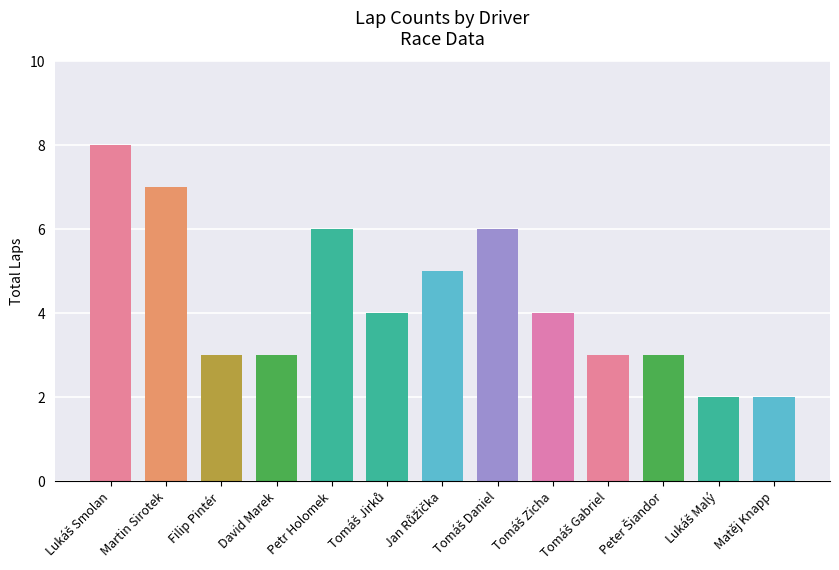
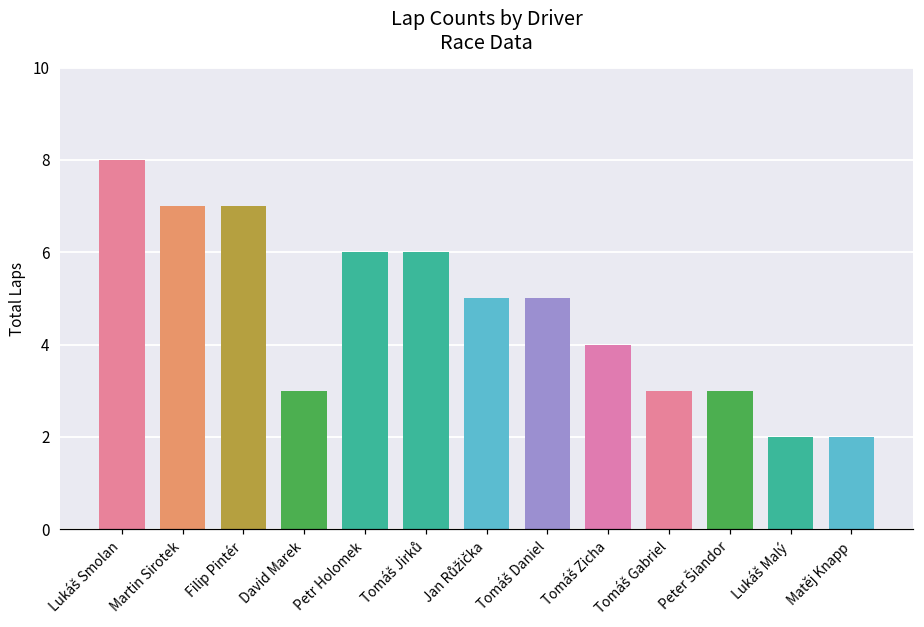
Filip Pintér: 3 -> 7
Tomáš Jirků: 4 -> 6
Tomáš Daniel: 6 -> 5
